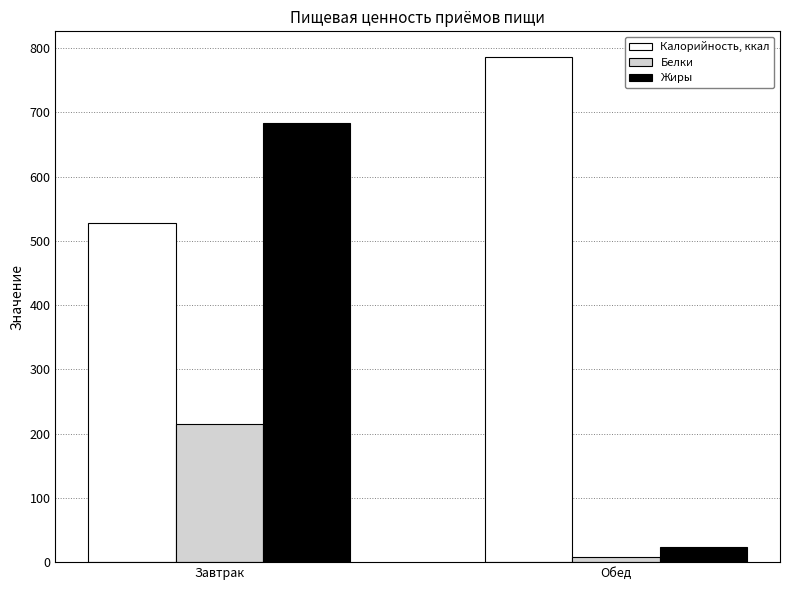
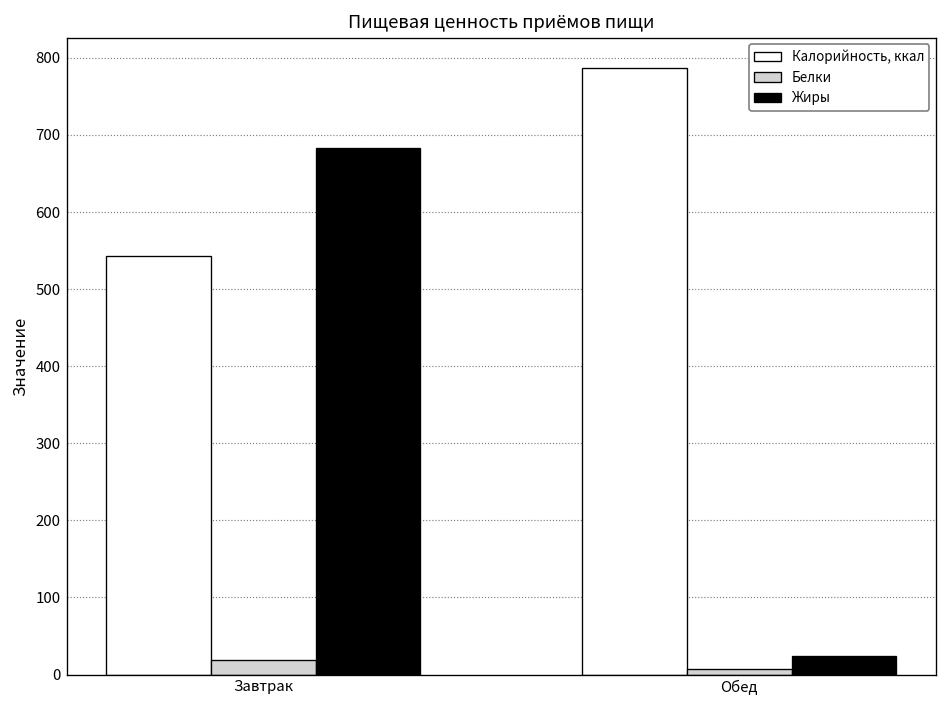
Калорийность, ккал, Завтрак: 530 -> 540
Белки, Завтрак: 220 -> 20
